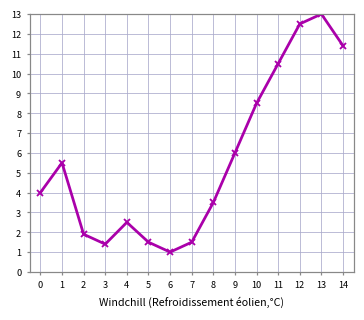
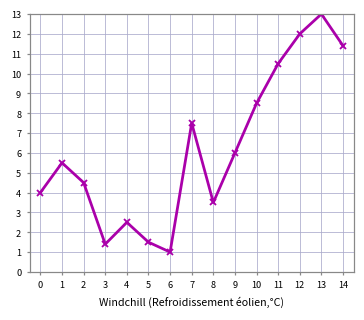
2: 1.9 -> 4.5
7: 1.5 -> 7.5
12: 12.5 -> 12.0
